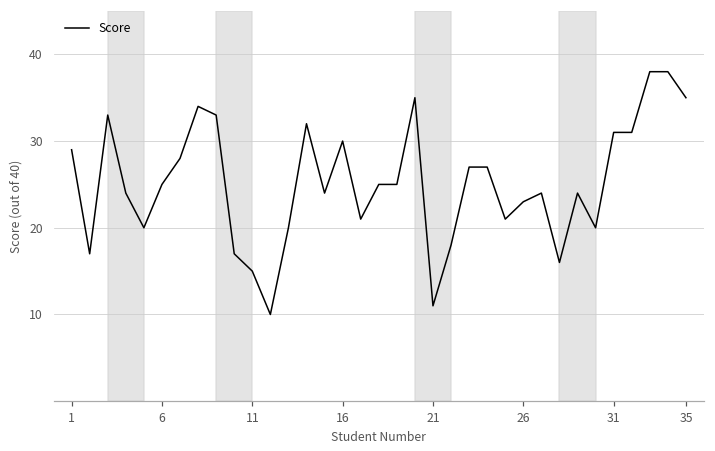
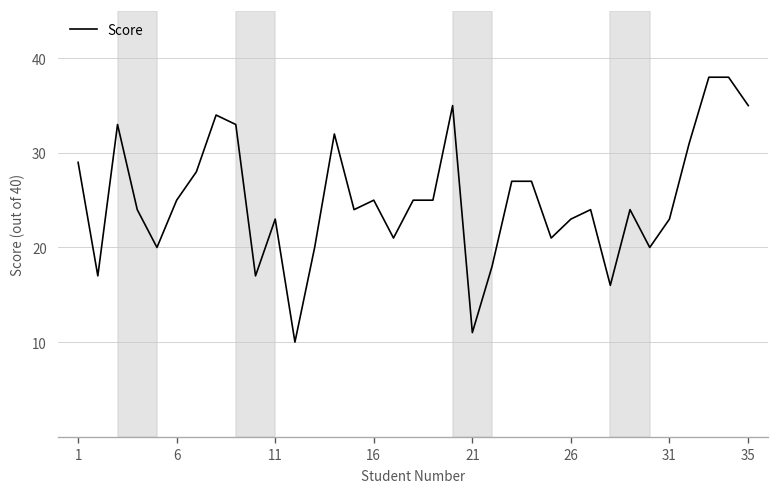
11: 15 -> 23
16: 30 -> 25
31: 31 -> 23
